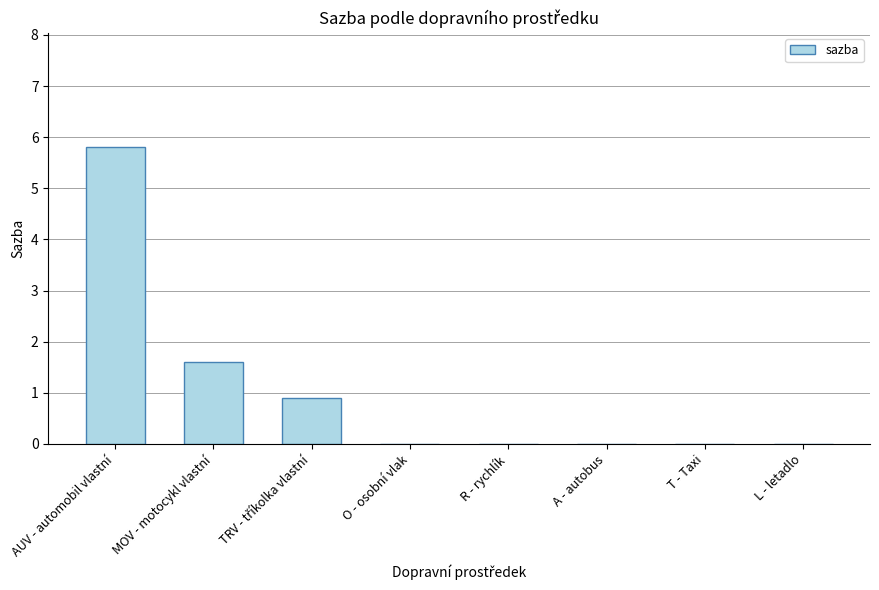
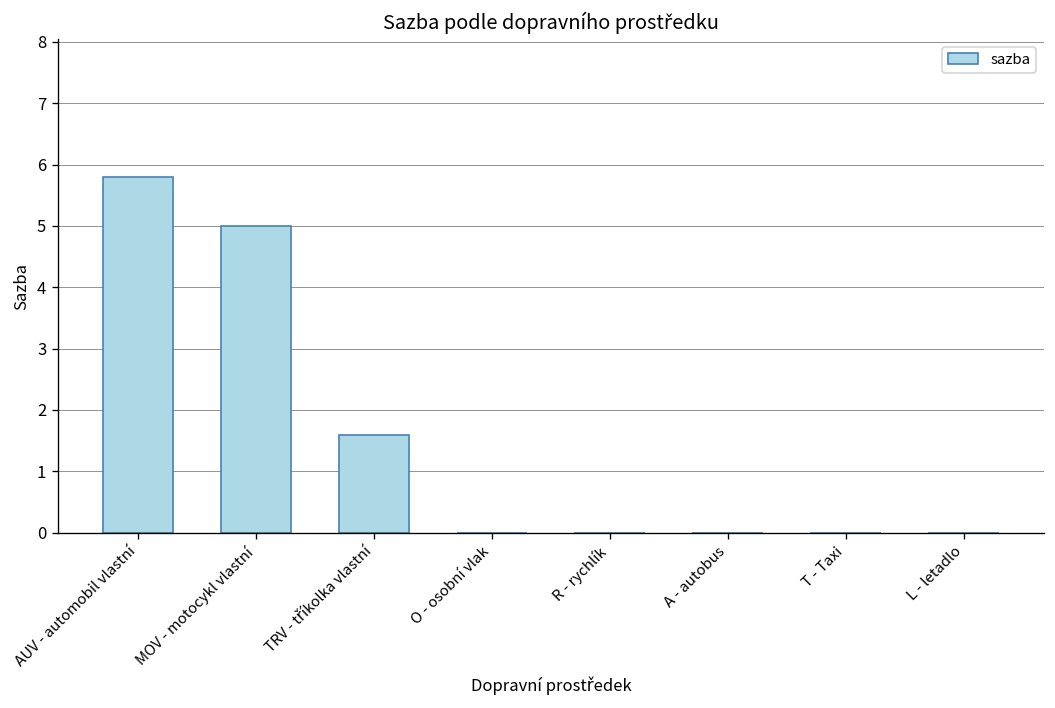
MOV - motocykl vlastní: 1.6 -> 5.0
TRV - tříkolka vlastní: 0.9 -> 1.6
